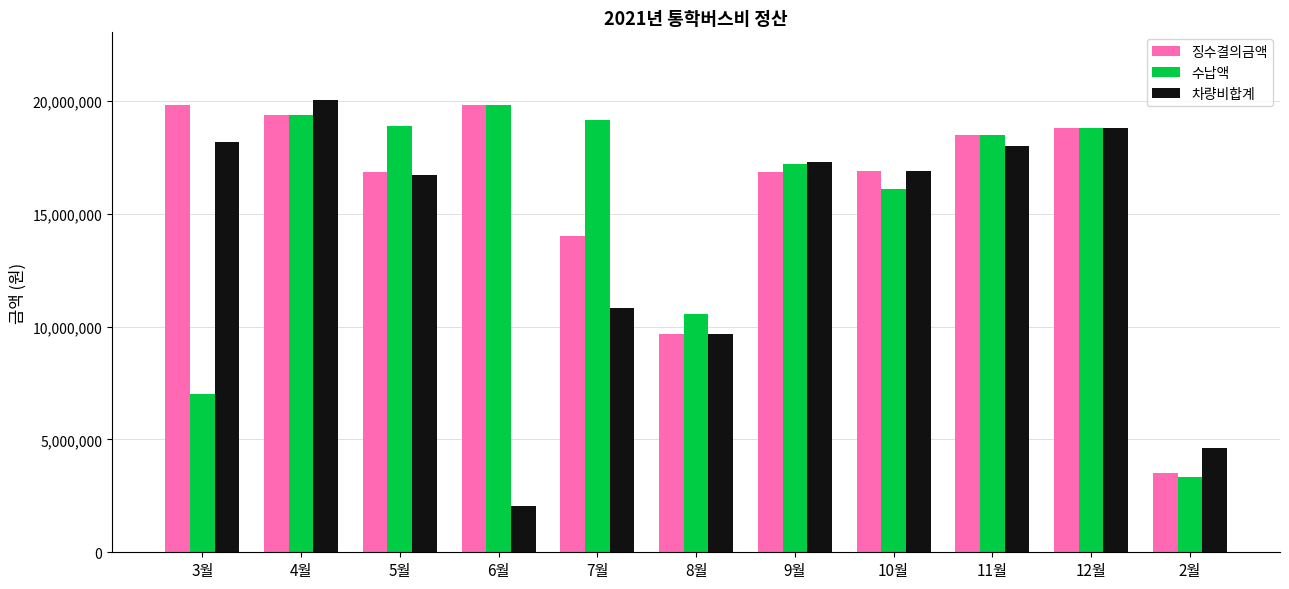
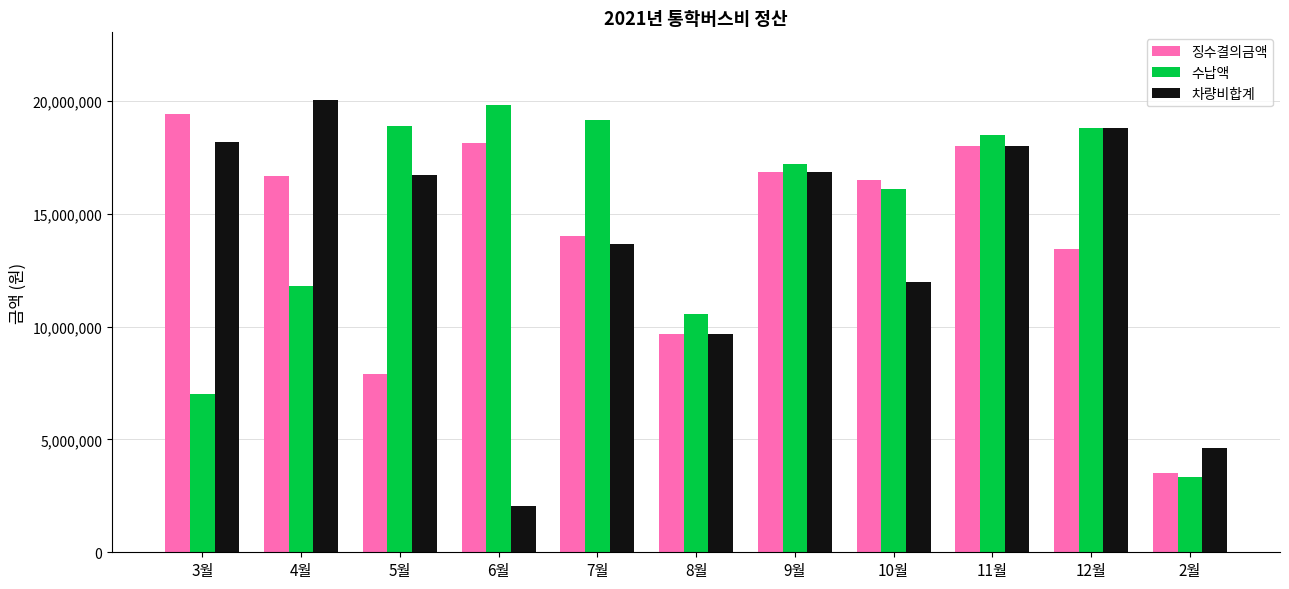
징수결의금액, 3월: 19,800,000 -> 19,400,000
징수결의금액, 4월: 19,400,000 -> 16,700,000
수납액, 4월: 19,400,000 -> 11,800,000
징수결의금액, 5월: 16,800,000 -> 7,900,000
징수결의금액, 6월: 19,800,000 -> 18,200,000
차량비합계, 7월: 10,800,000 -> 13,700,000
차량비합계, 9월: 17,300,000 -> 16,900,000
징수결의금액, 10월: 16,900,000 -> 16,500,000
차량비합계, 10월: 16,900,000 -> 12,000,000
징수결의금액, 11월: 18,500,000 -> 18,000,000
징수결의금액, 12월: 18,800,000 -> 13,400,000
